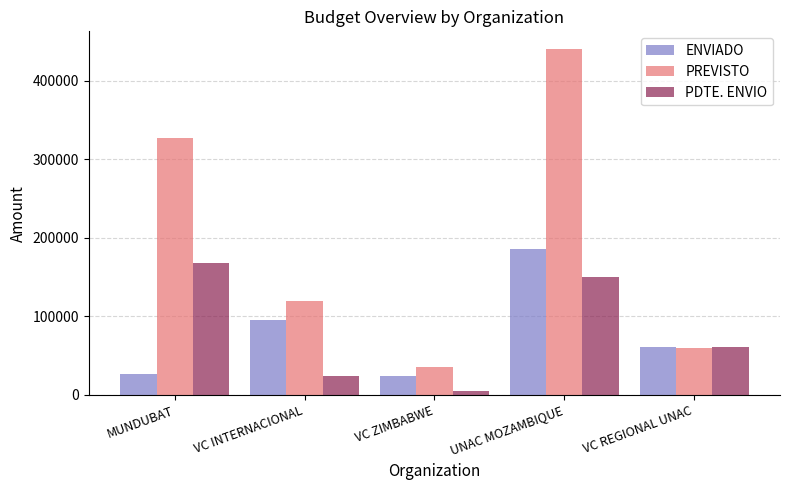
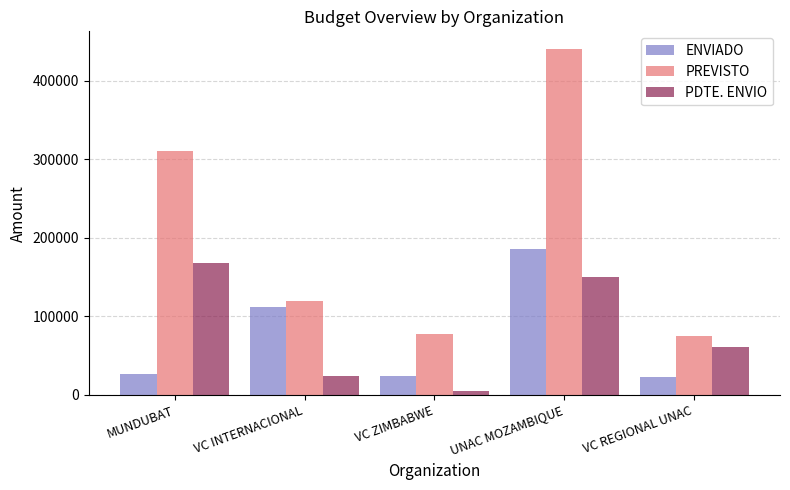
PREVISTO, MUNDUBAT: 330000 -> 310000
ENVIADO, VC INTERNACIONAL: 100000 -> 110000
PREVISTO, VC ZIMBABWE: 40000 -> 80000
ENVIADO, VC REGIONAL UNAC: 60000 -> 20000
PREVISTO, VC REGIONAL UNAC: 60000 -> 80000
